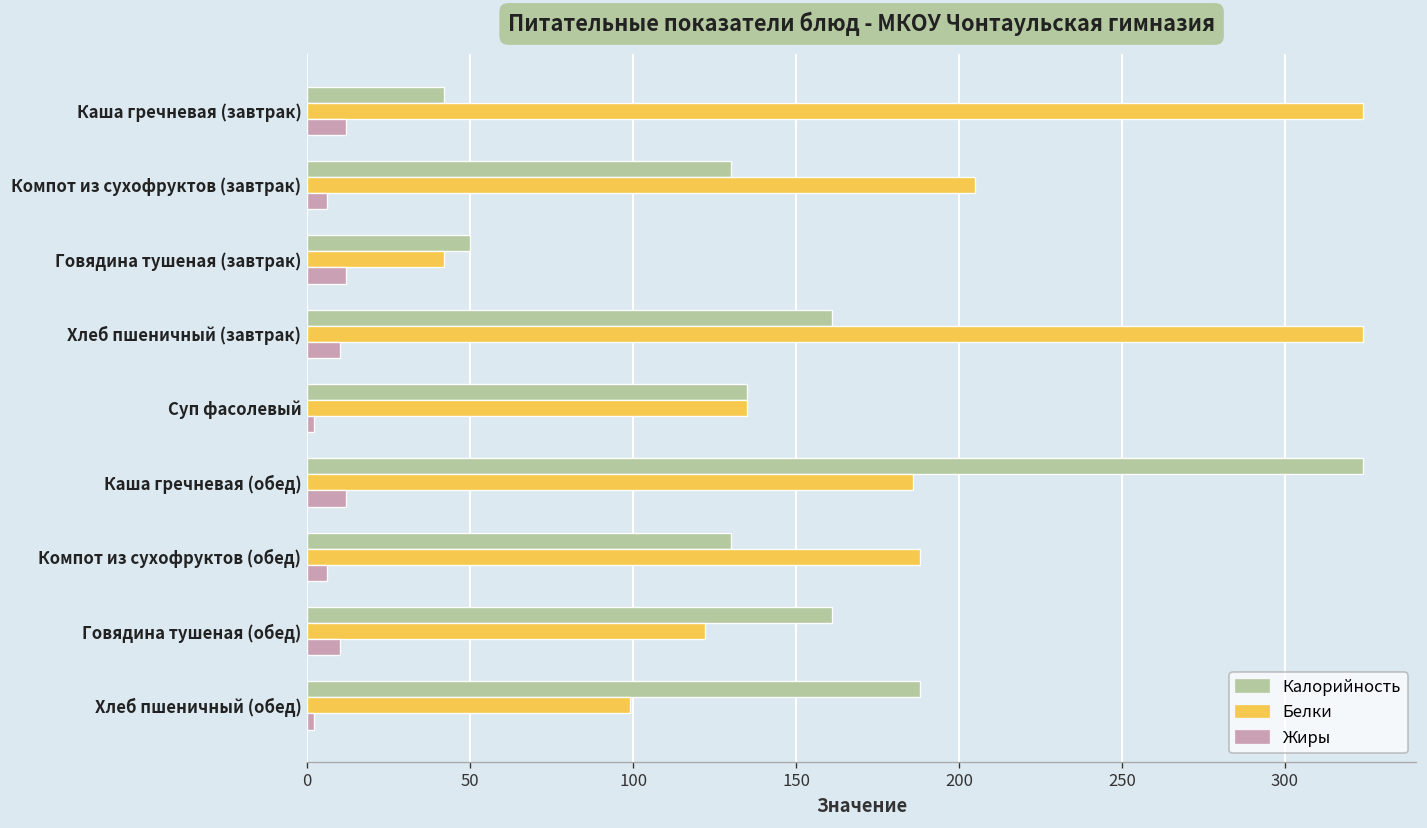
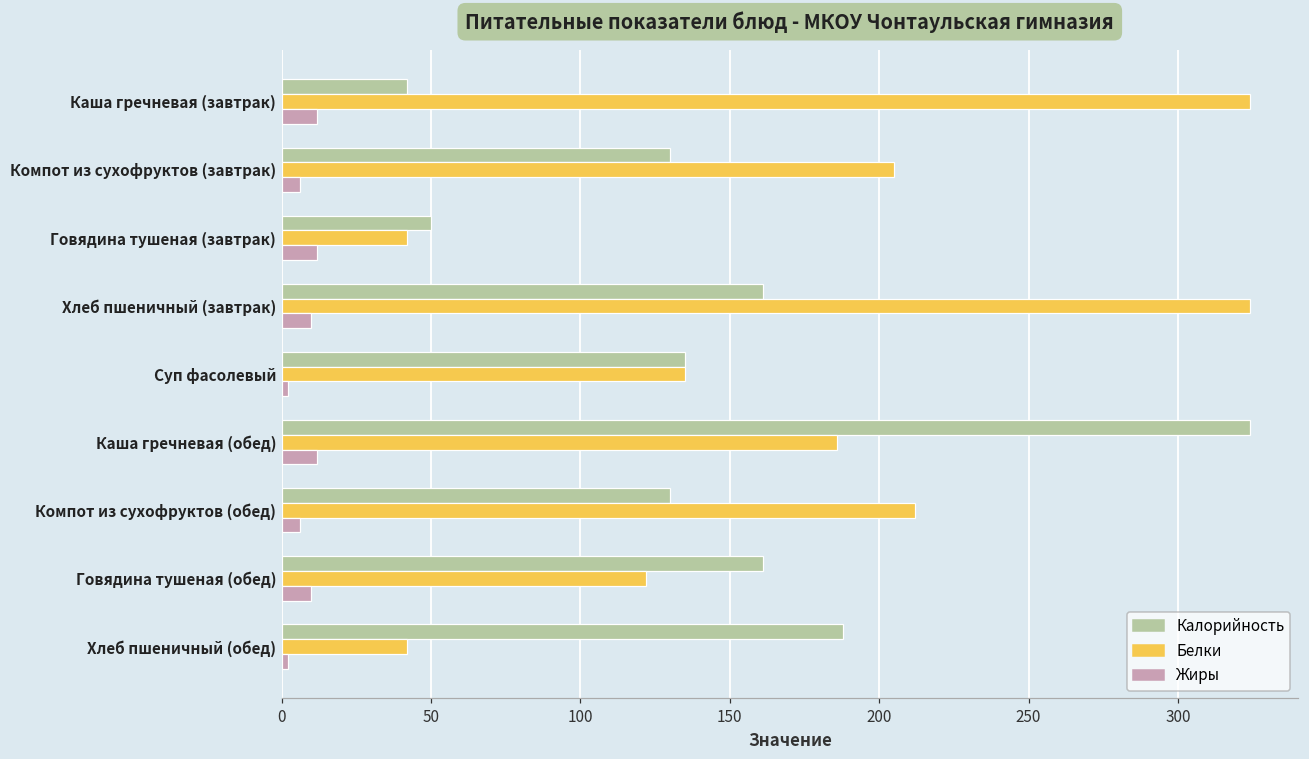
Белки, Компот из сухофруктов (обед): 188 -> 212
Белки, Хлеб пшеничный (обед): 99 -> 42
